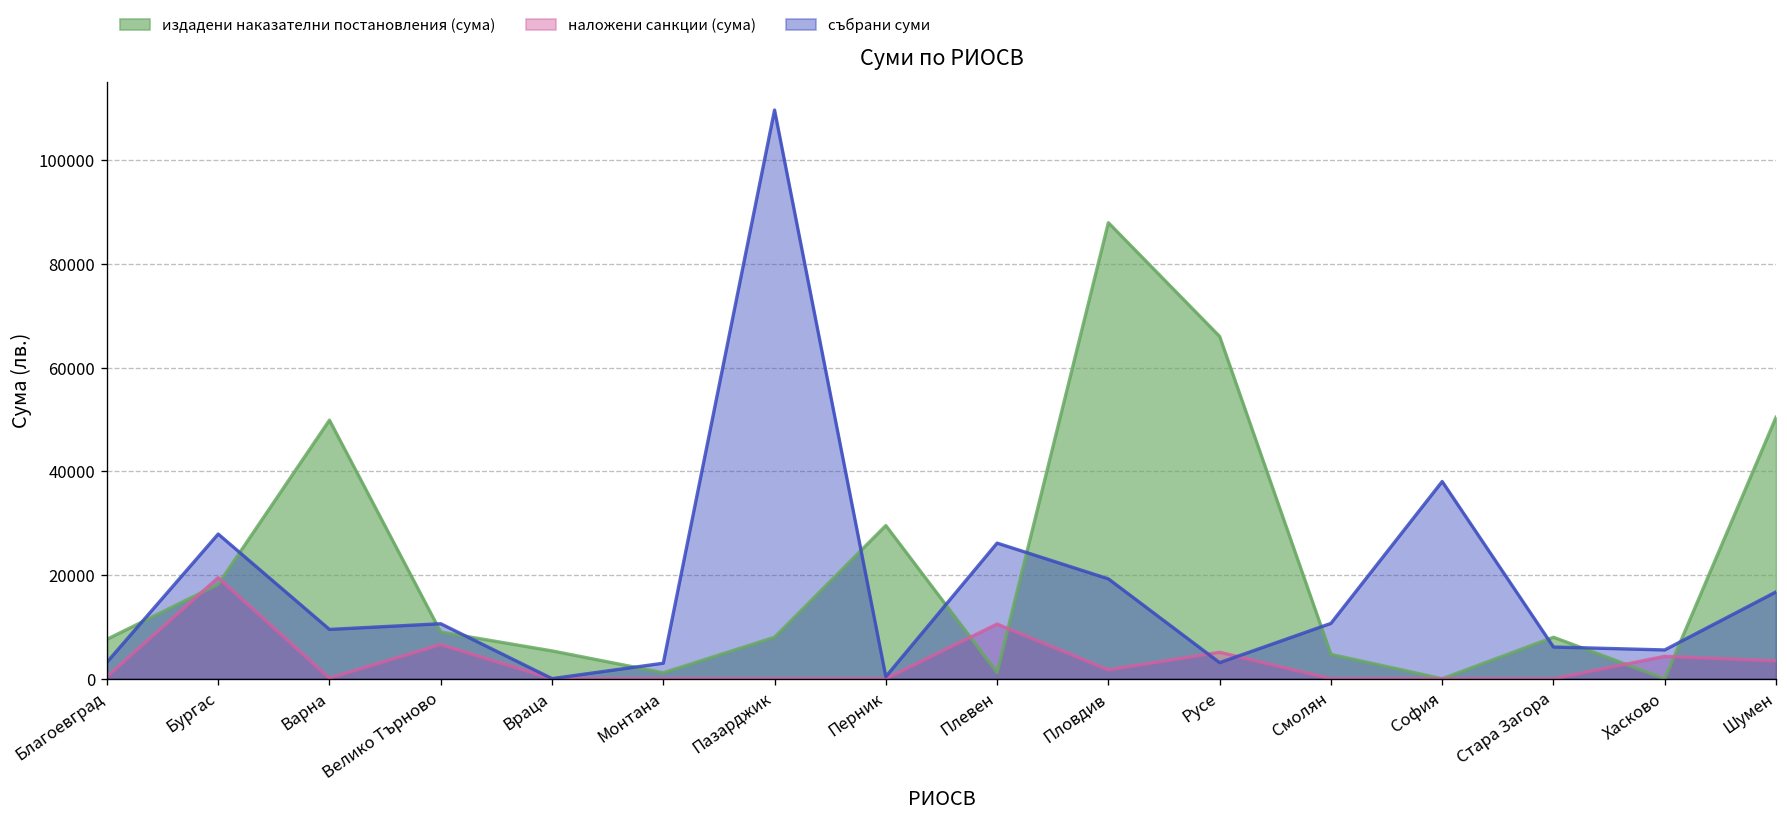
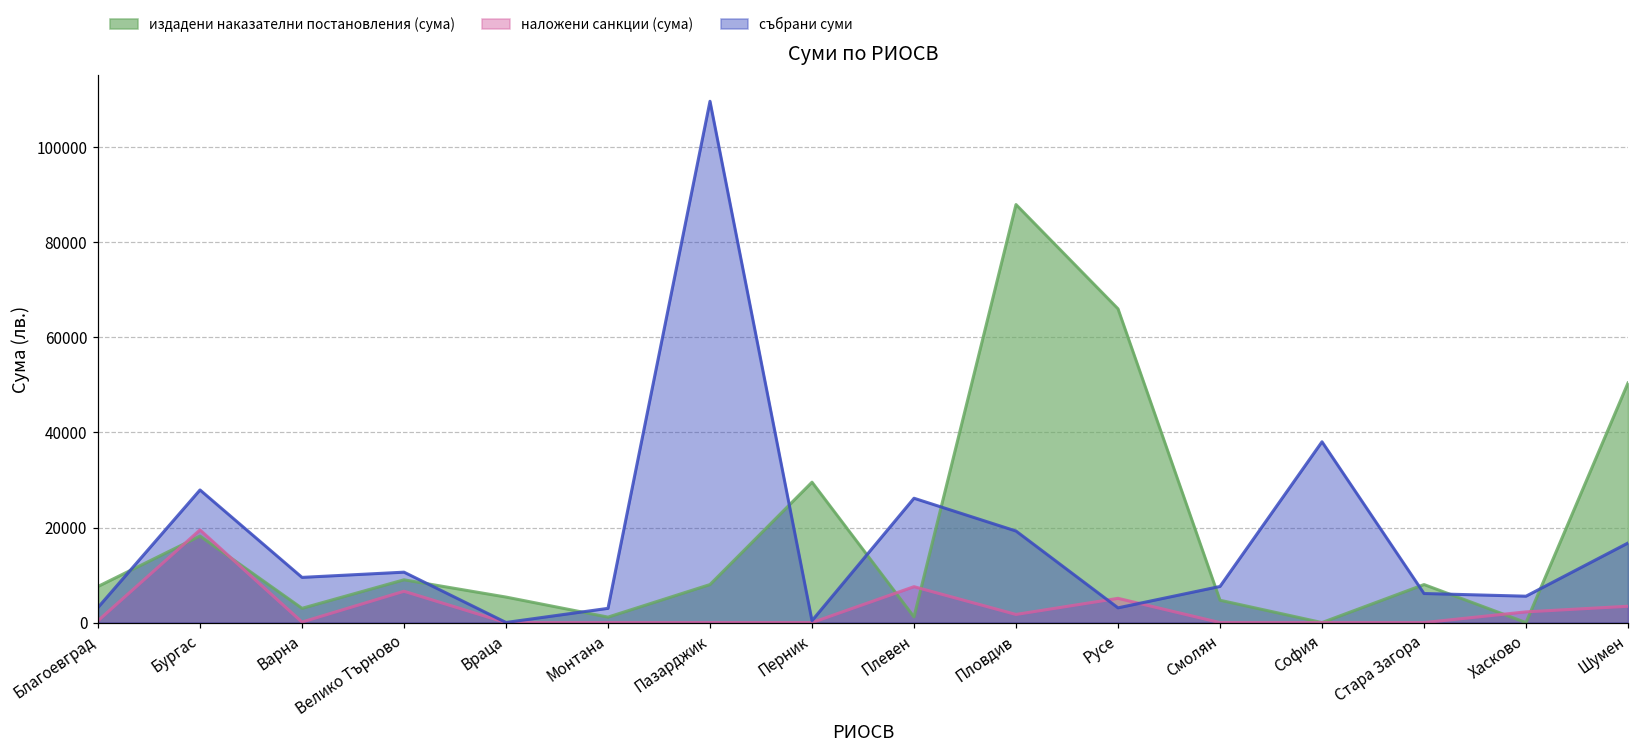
издадени наказателни постановления (сума), Варна: 50000 -> 3000
наложени санкции (сума), Плевен: 11000 -> 8000
събрани суми, Смолян: 11000 -> 8000
наложени санкции (сума), Хасково: 4000 -> 2000
